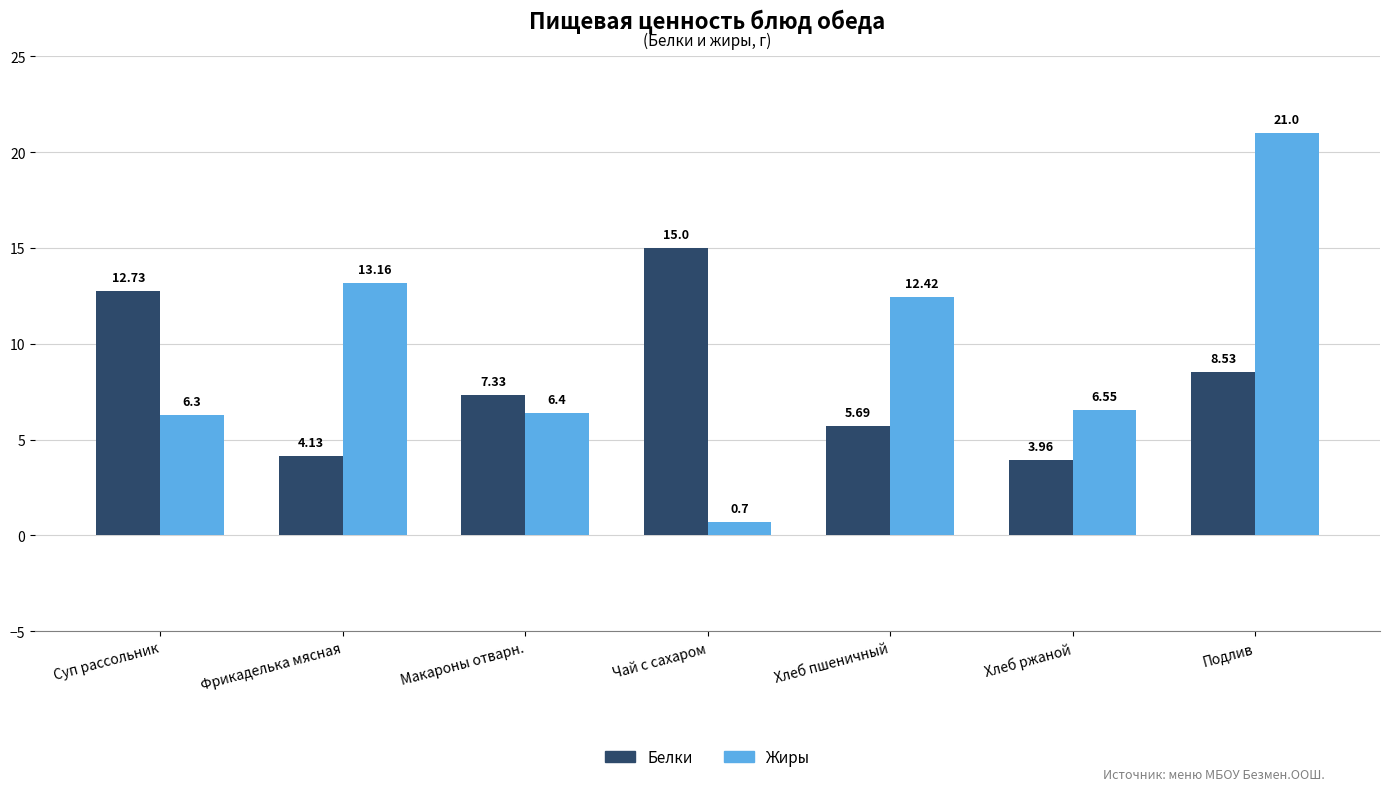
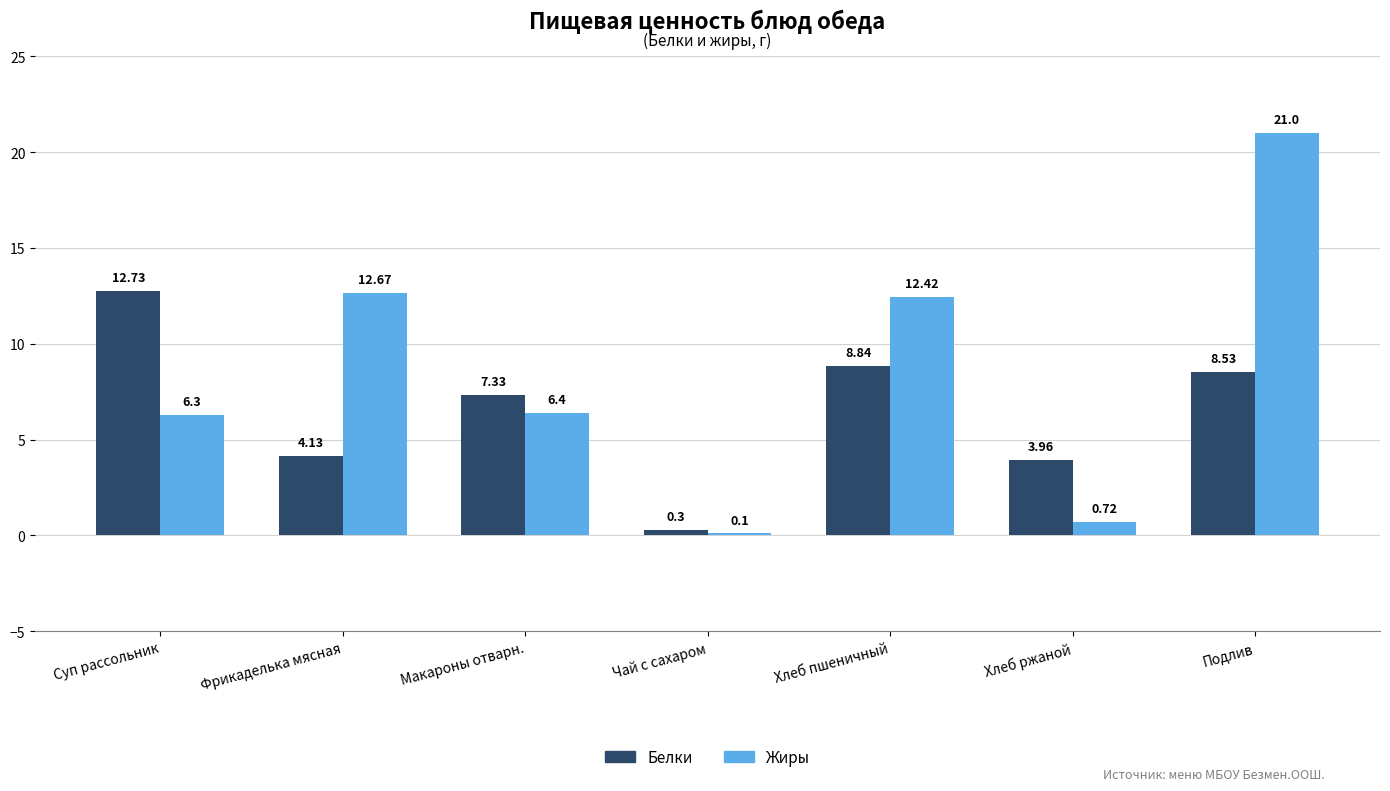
Жиры, Фрикаделька мясная: 13.16 -> 12.67
Белки, Чай с сахаром: 15.0 -> 0.3
Жиры, Чай с сахаром: 0.7 -> 0.1
Белки, Хлеб пшеничный: 5.69 -> 8.84
Жиры, Хлеб ржаной: 6.55 -> 0.72
